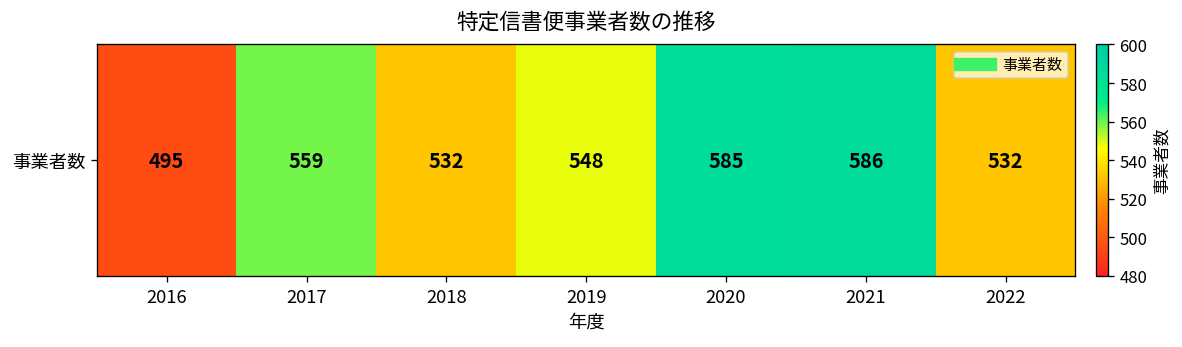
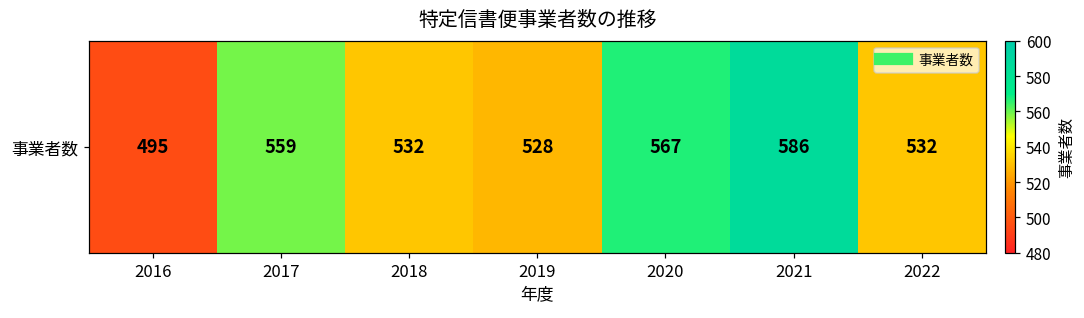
事業者数, 2019: 548 -> 528
事業者数, 2020: 585 -> 567
